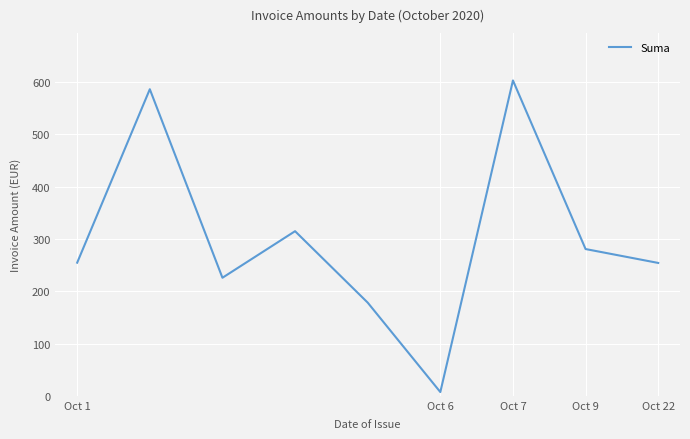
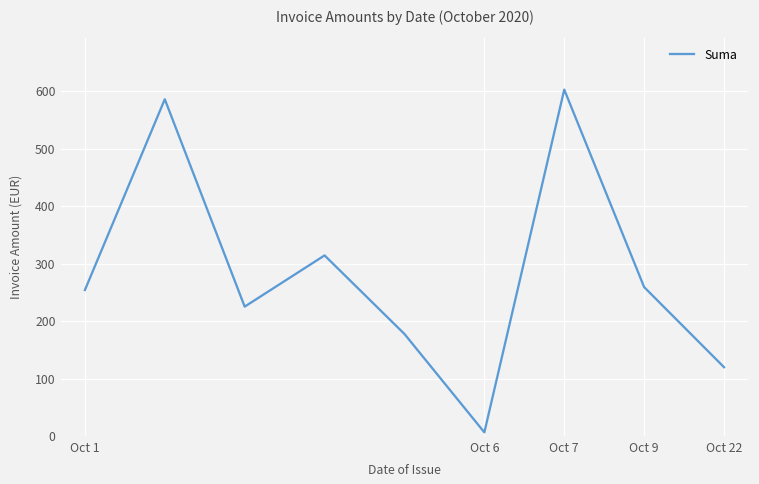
Oct 9: 280 -> 260
Oct 22: 250 -> 120
